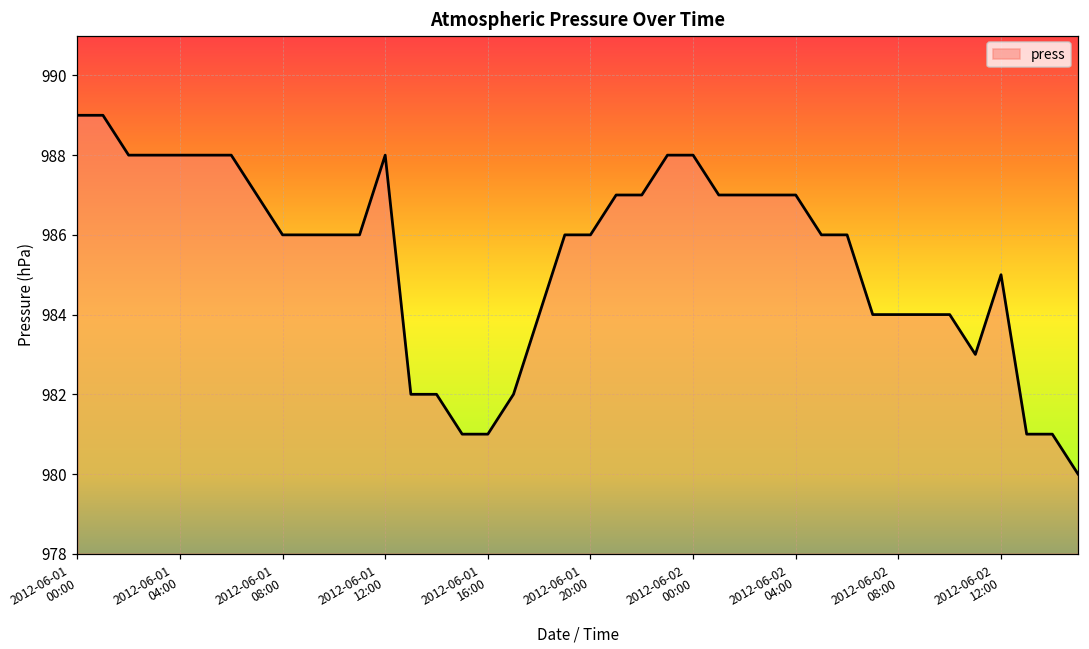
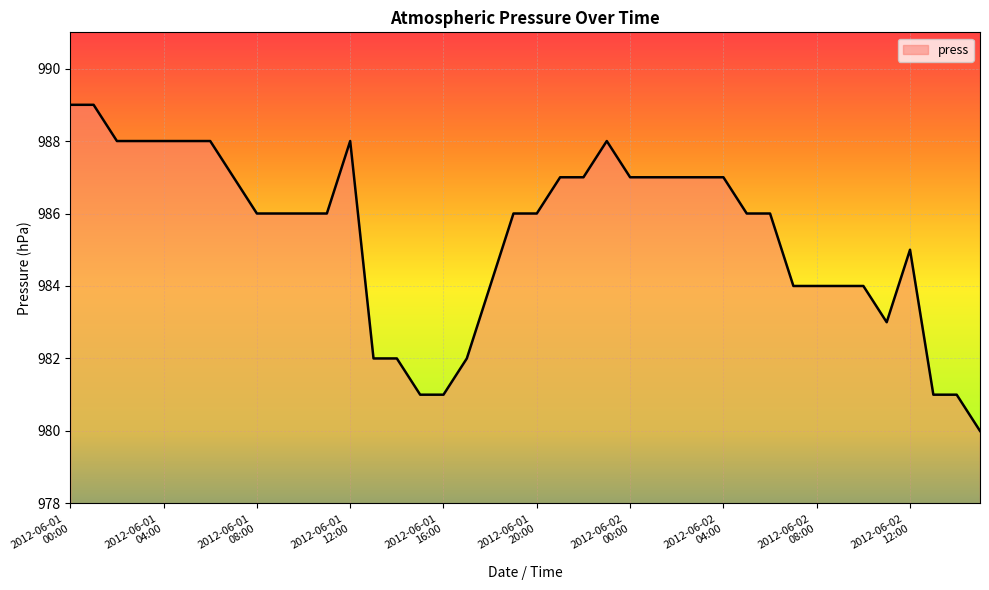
2012-06-02 00:00: 988 -> 987
